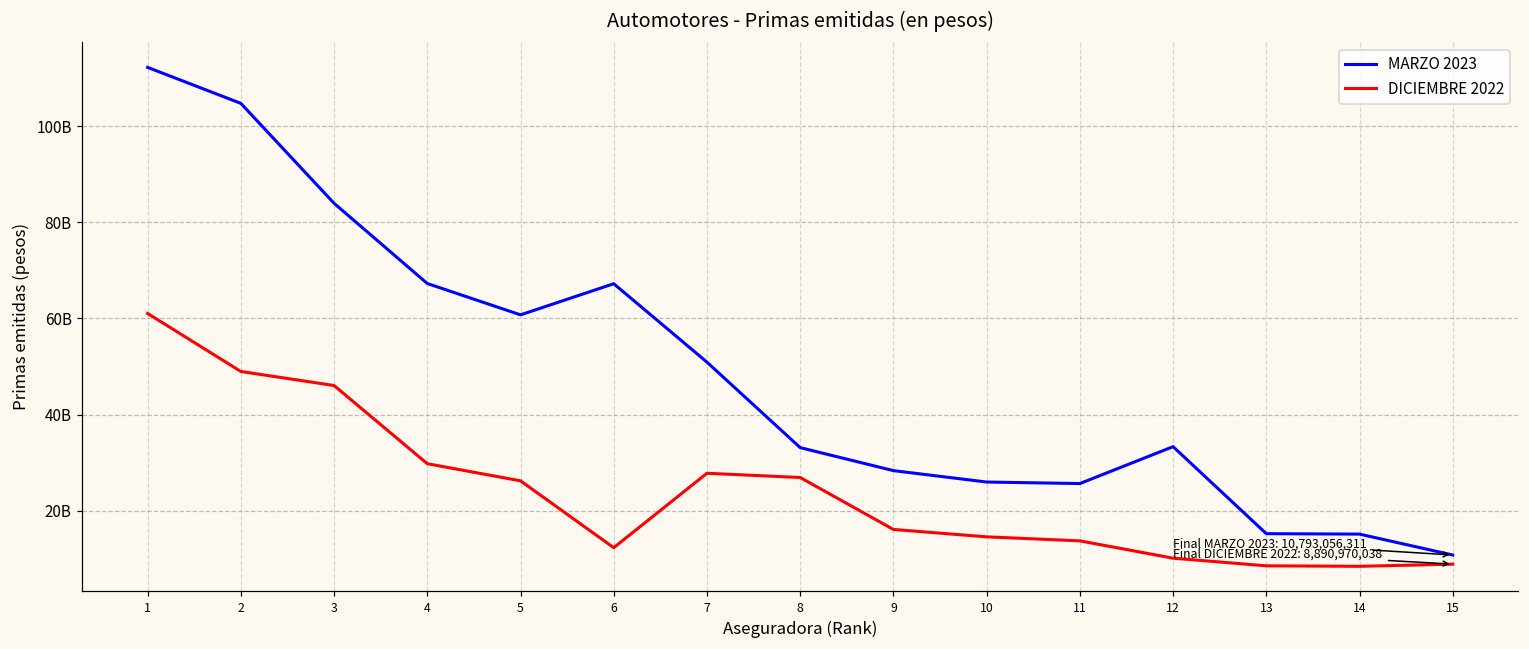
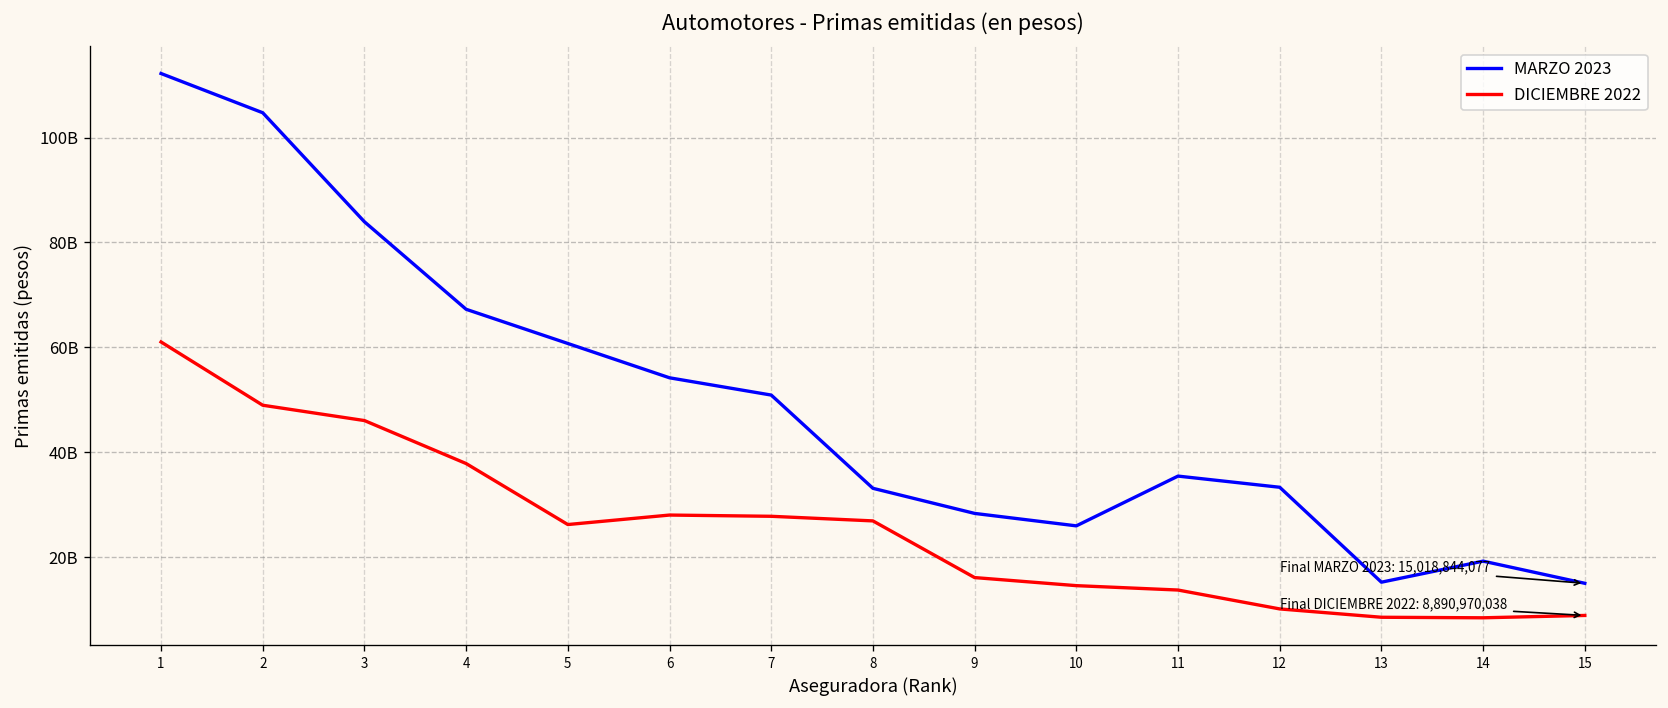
DICIEMBRE 2022, 4: 30000000000 -> 38000000000
MARZO 2023, 6: 67000000000 -> 54000000000
DICIEMBRE 2022, 6: 12000000000 -> 28000000000
MARZO 2023, 11: 26000000000 -> 35000000000
MARZO 2023, 14: 15000000000 -> 19000000000
MARZO 2023, 15: 10,793,056,311 -> 15,018,844,077
